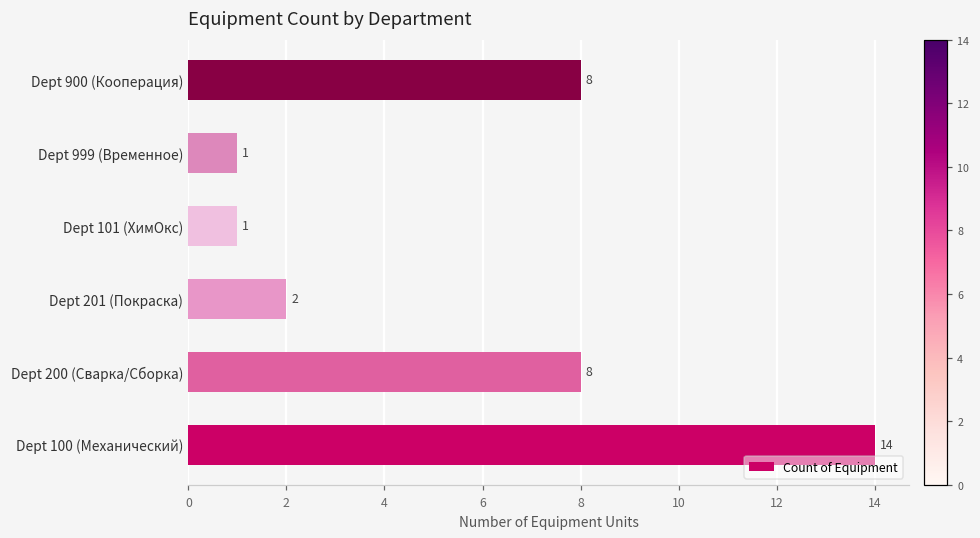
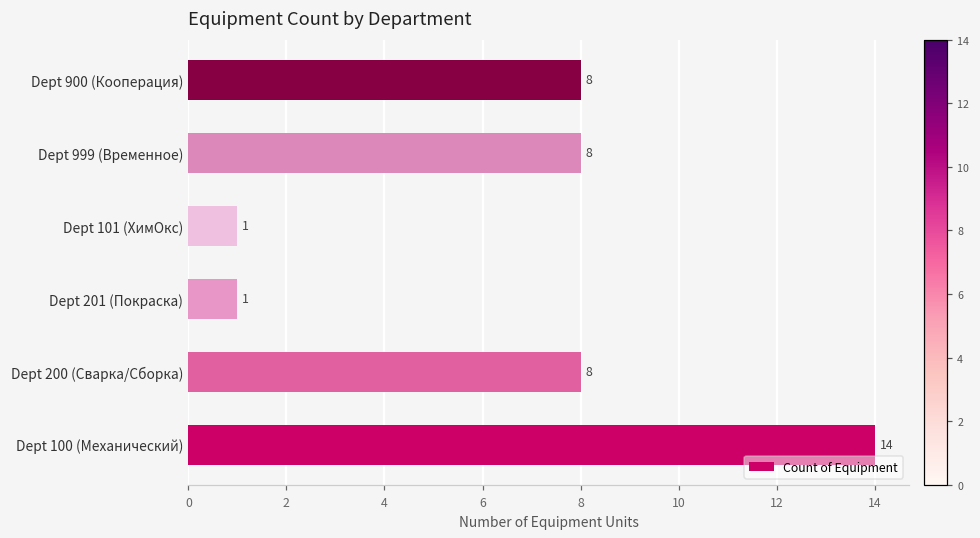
Dept 999 (Временное): 1 -> 8
Dept 201 (Покраска): 2 -> 1
